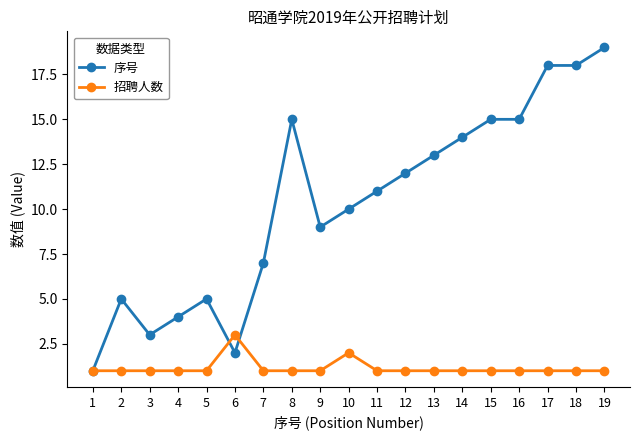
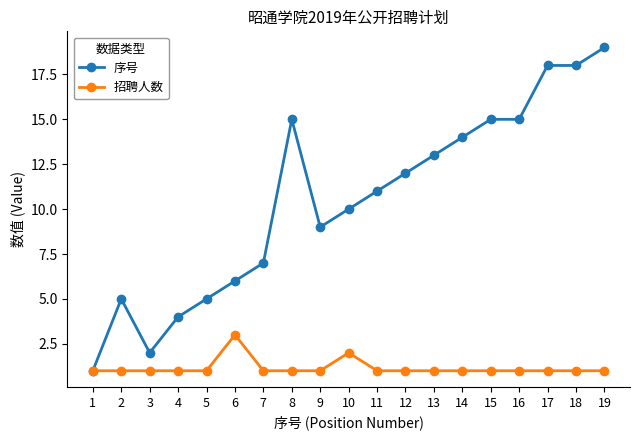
序号, 3: 3 -> 2
序号, 6: 2 -> 6
